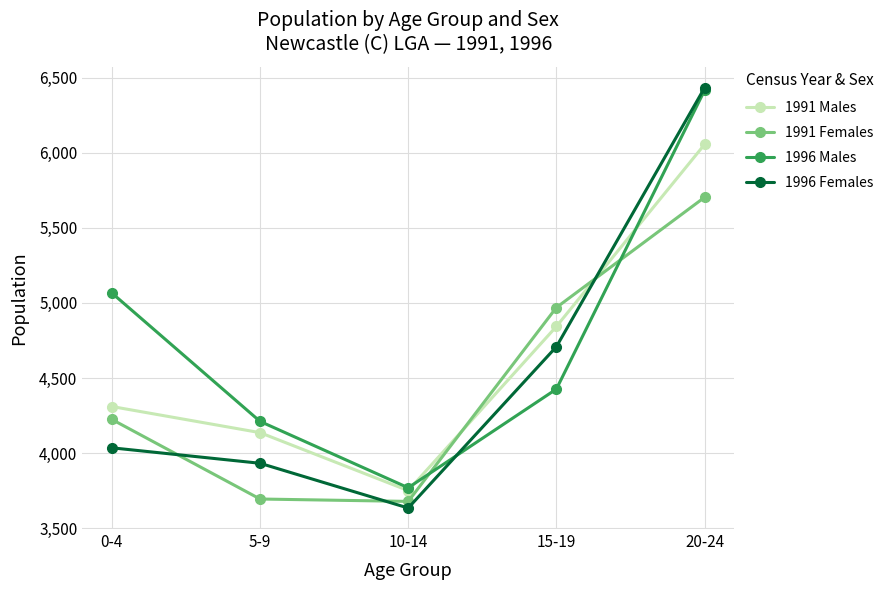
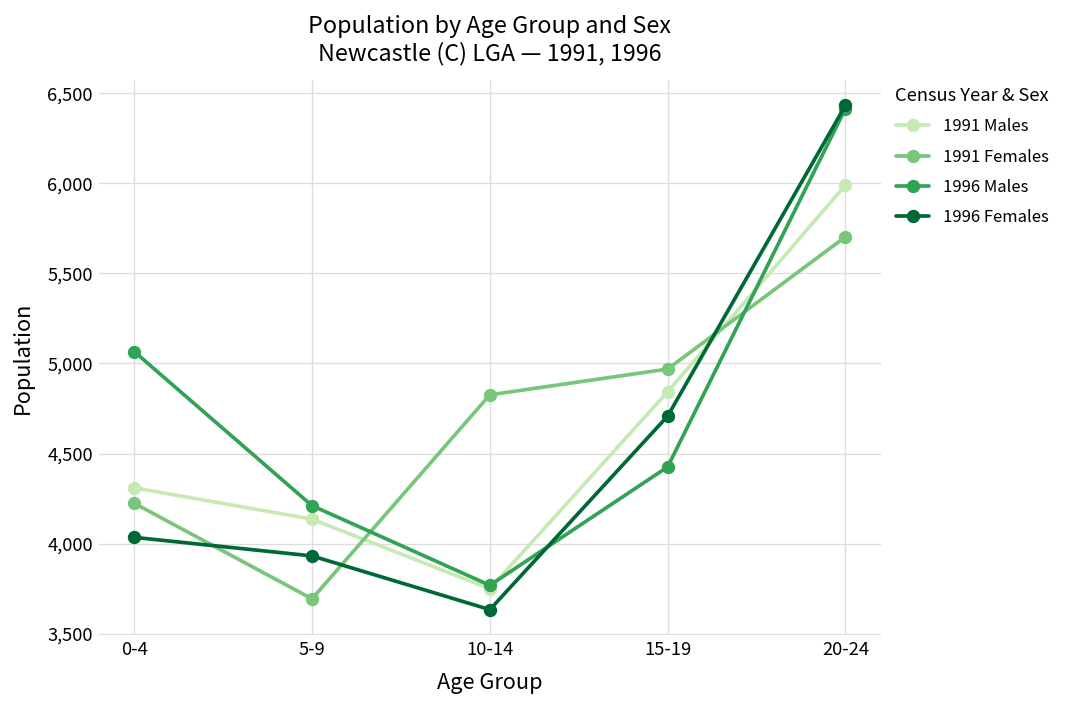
1991 Females, 10-14: 3,680 -> 4,830
1991 Males, 20-24: 6,060 -> 5,990
